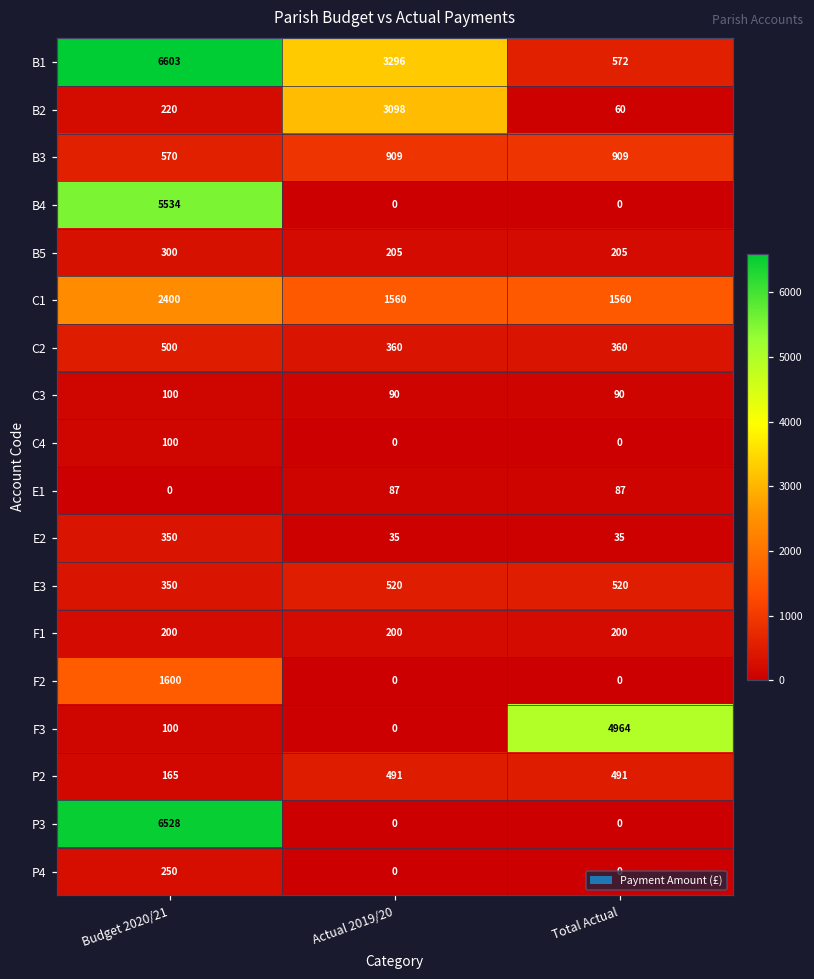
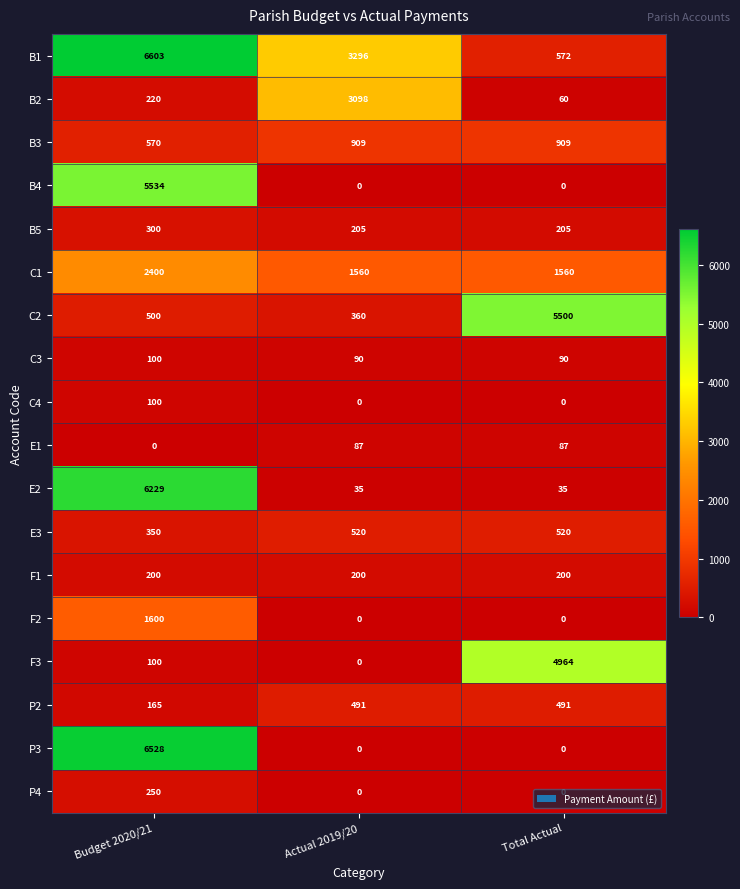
C2, Total Actual: 360 -> 5500
E2, Budget 2020/21: 350 -> 6229
